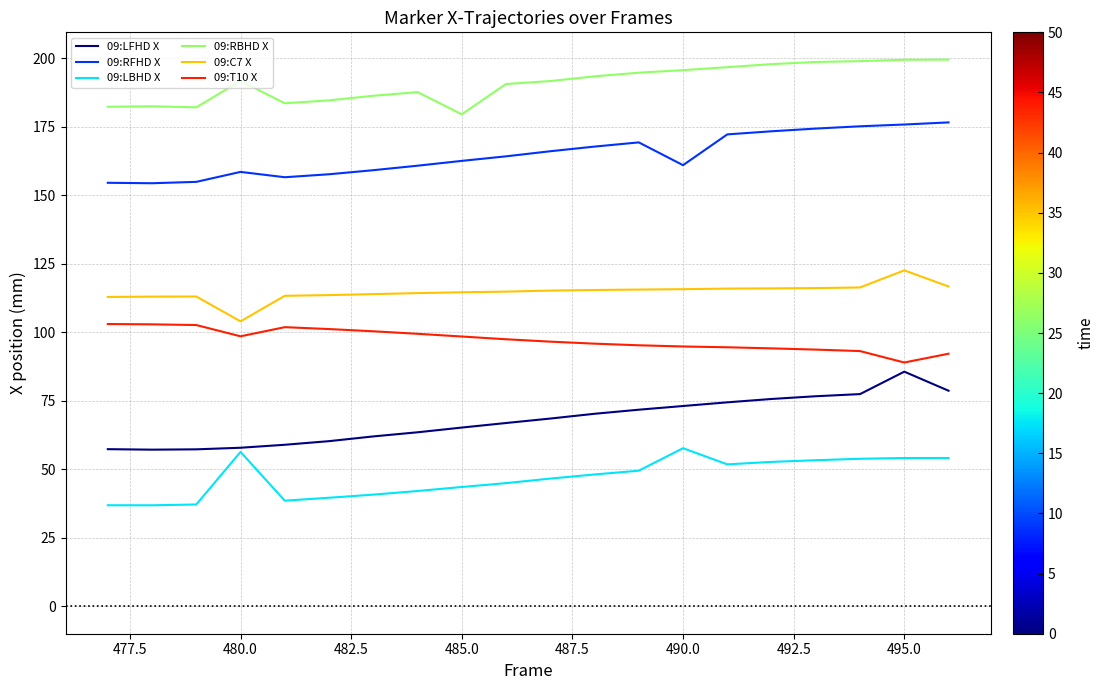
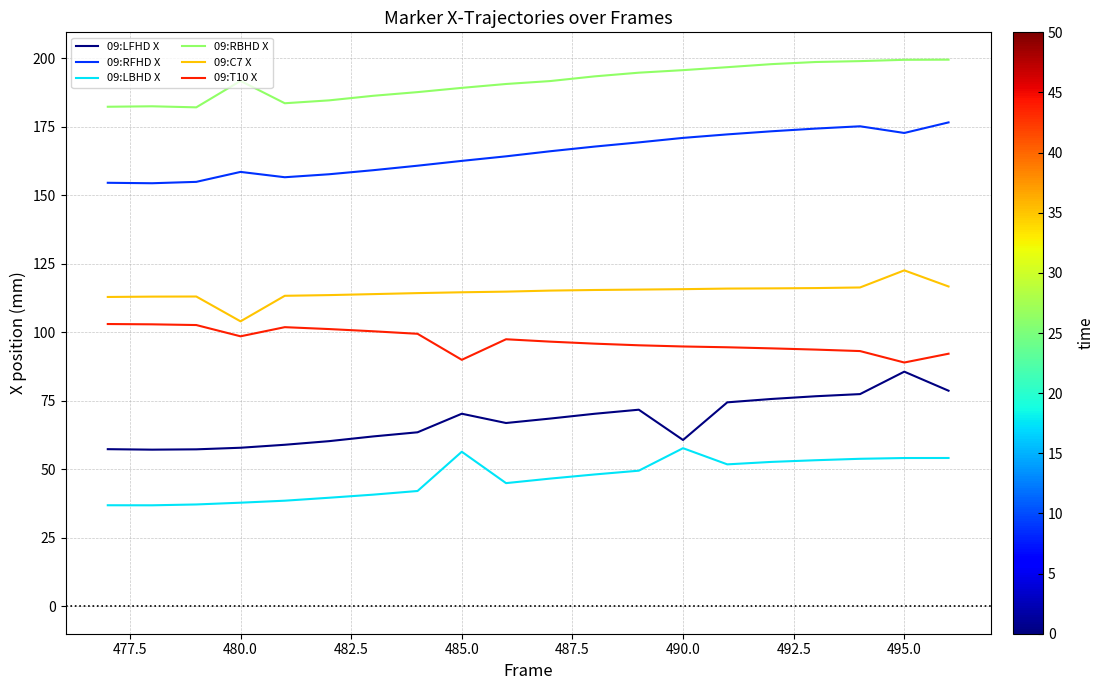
09:LBHD X, 480.0: 56 -> 38
09:LFHD X, 485.0: 65 -> 70
09:LBHD X, 485.0: 44 -> 56
09:RBHD X, 485.0: 180 -> 189
09:T10 X, 485.0: 99 -> 90
09:LFHD X, 490.0: 73 -> 61
09:RFHD X, 490.0: 161 -> 171
09:RFHD X, 495.0: 176 -> 173
